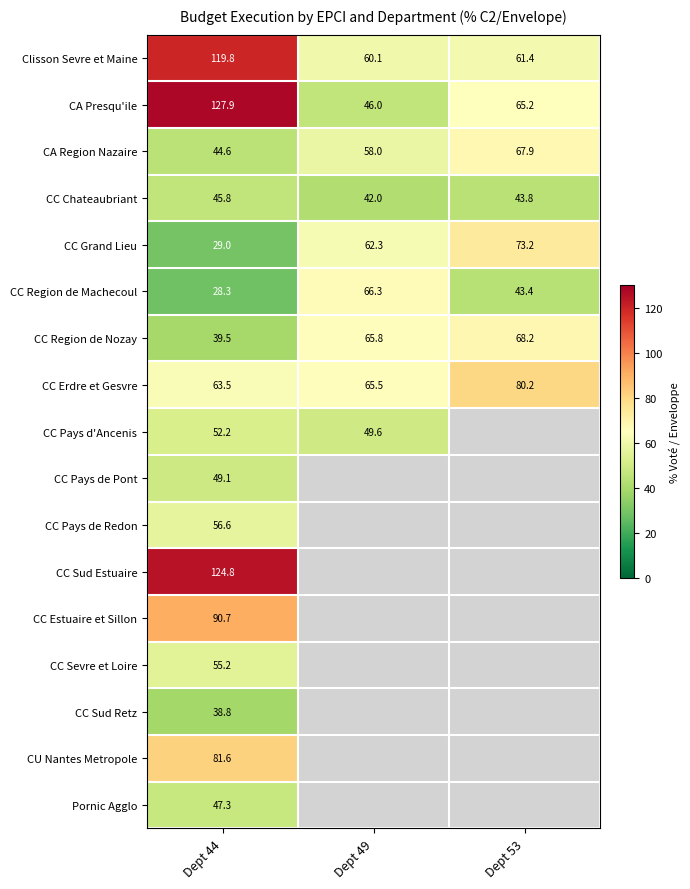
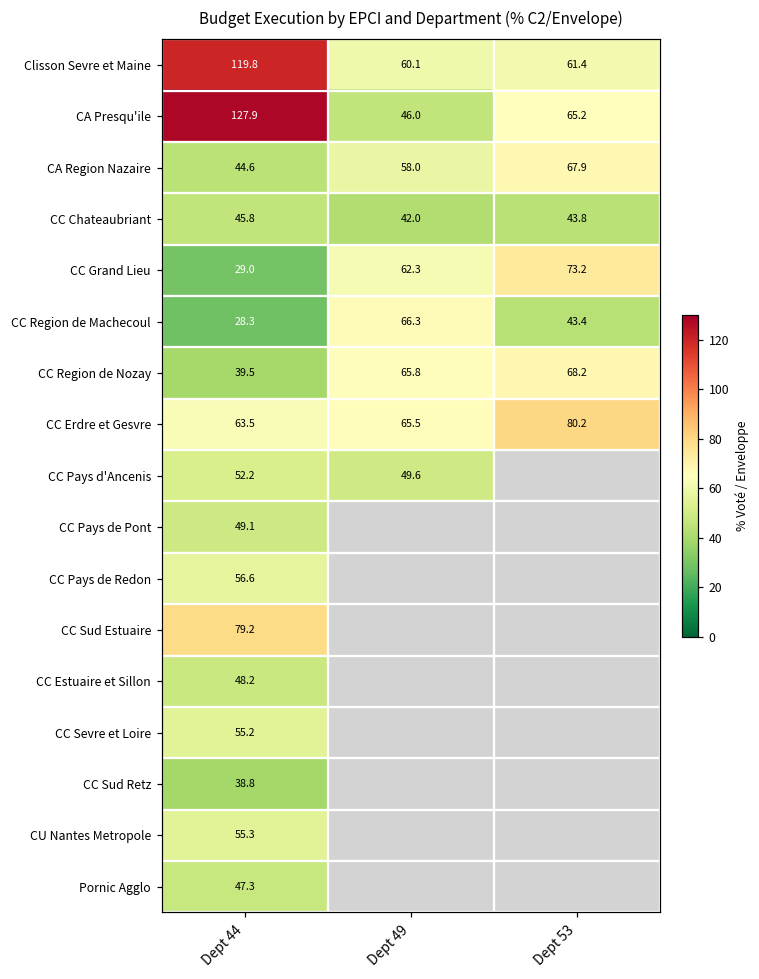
CC Sud Estuaire, Dept 44: 124.8 -> 79.2
CC Estuaire et Sillon, Dept 44: 90.7 -> 48.2
CU Nantes Metropole, Dept 44: 81.6 -> 55.3
